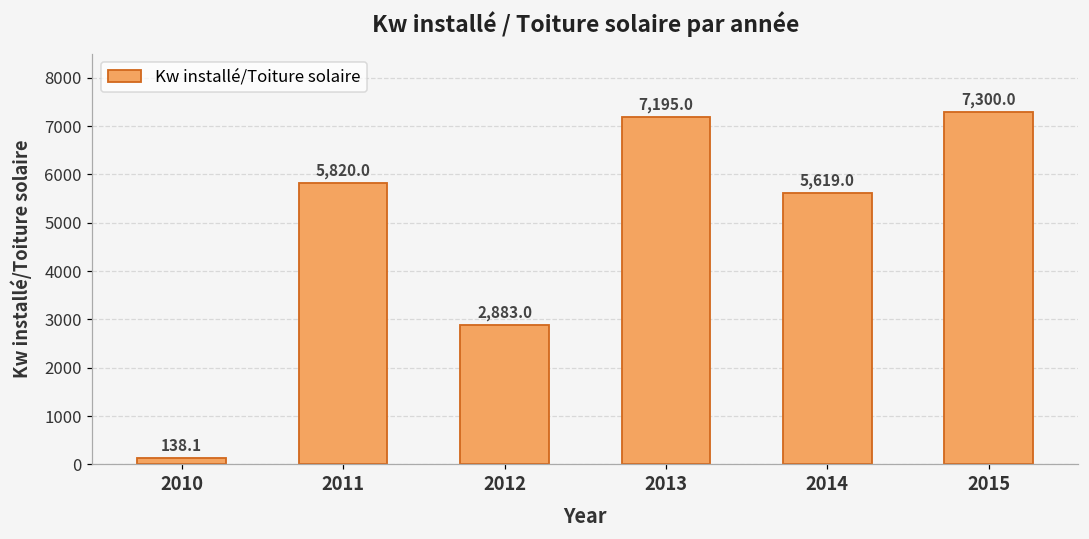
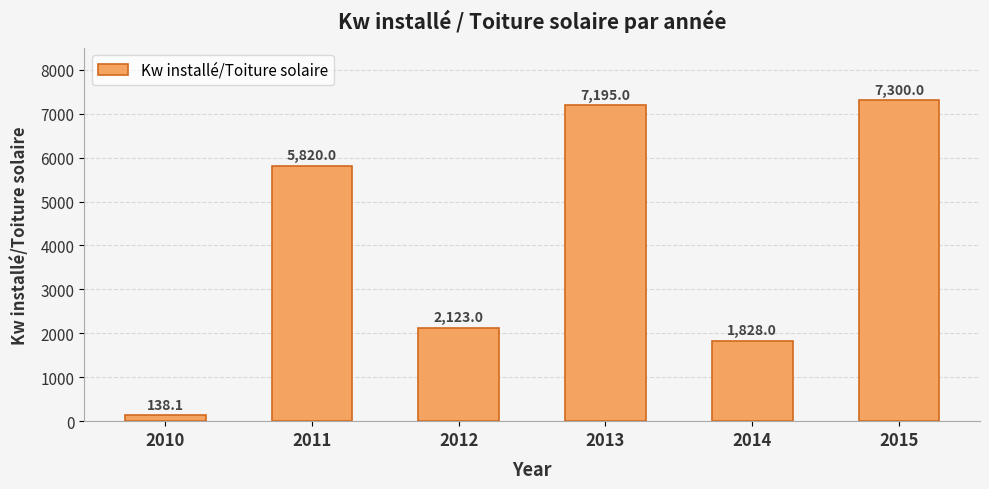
2012: 2,883.0 -> 2,123.0
2014: 5,619.0 -> 1,828.0
